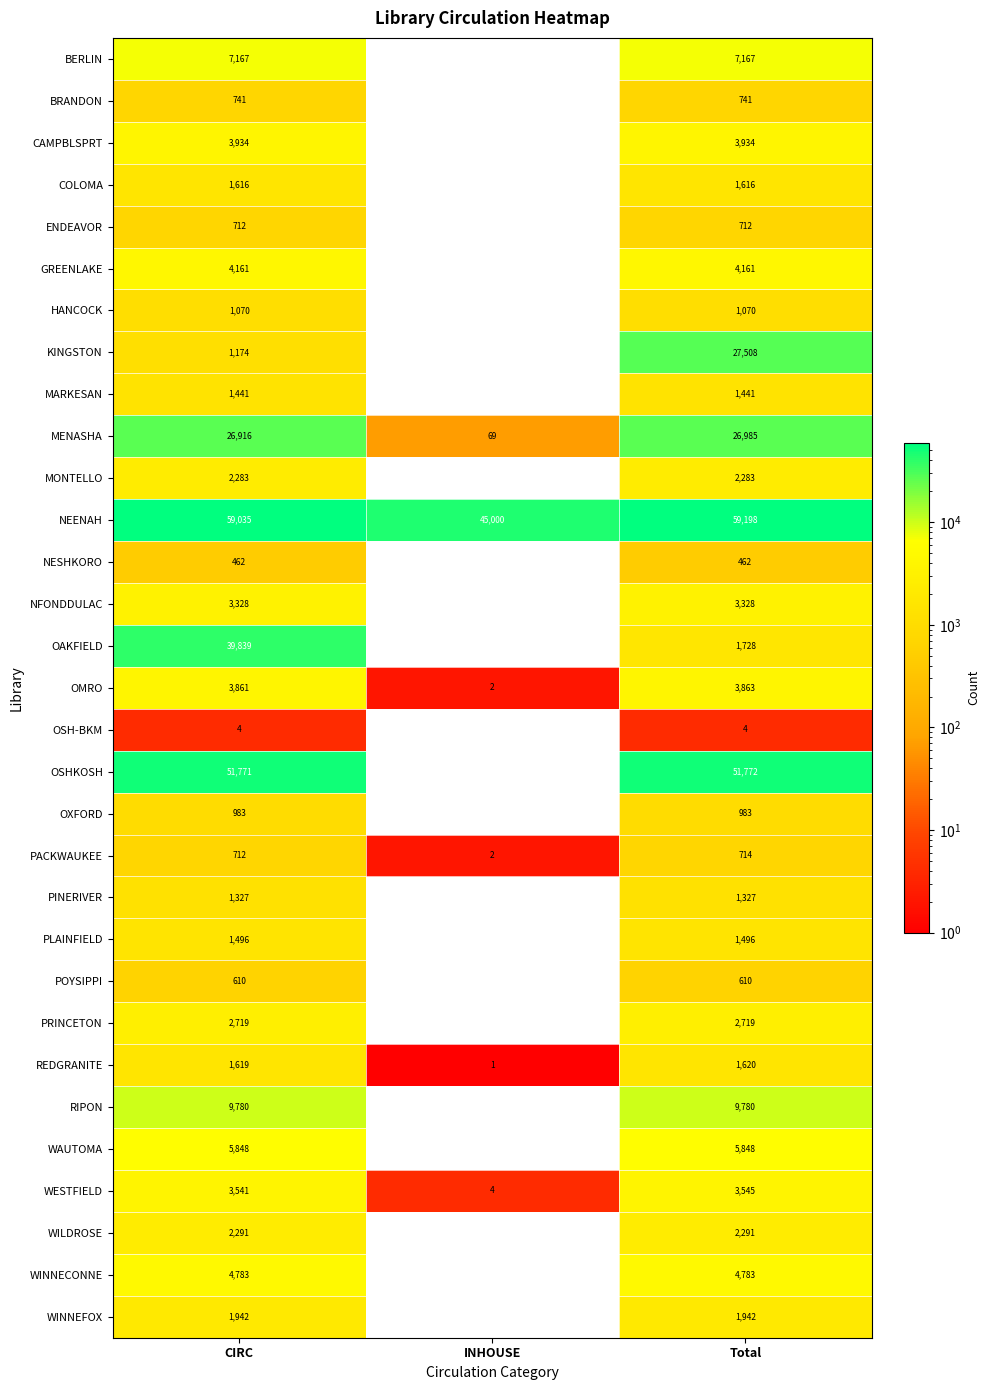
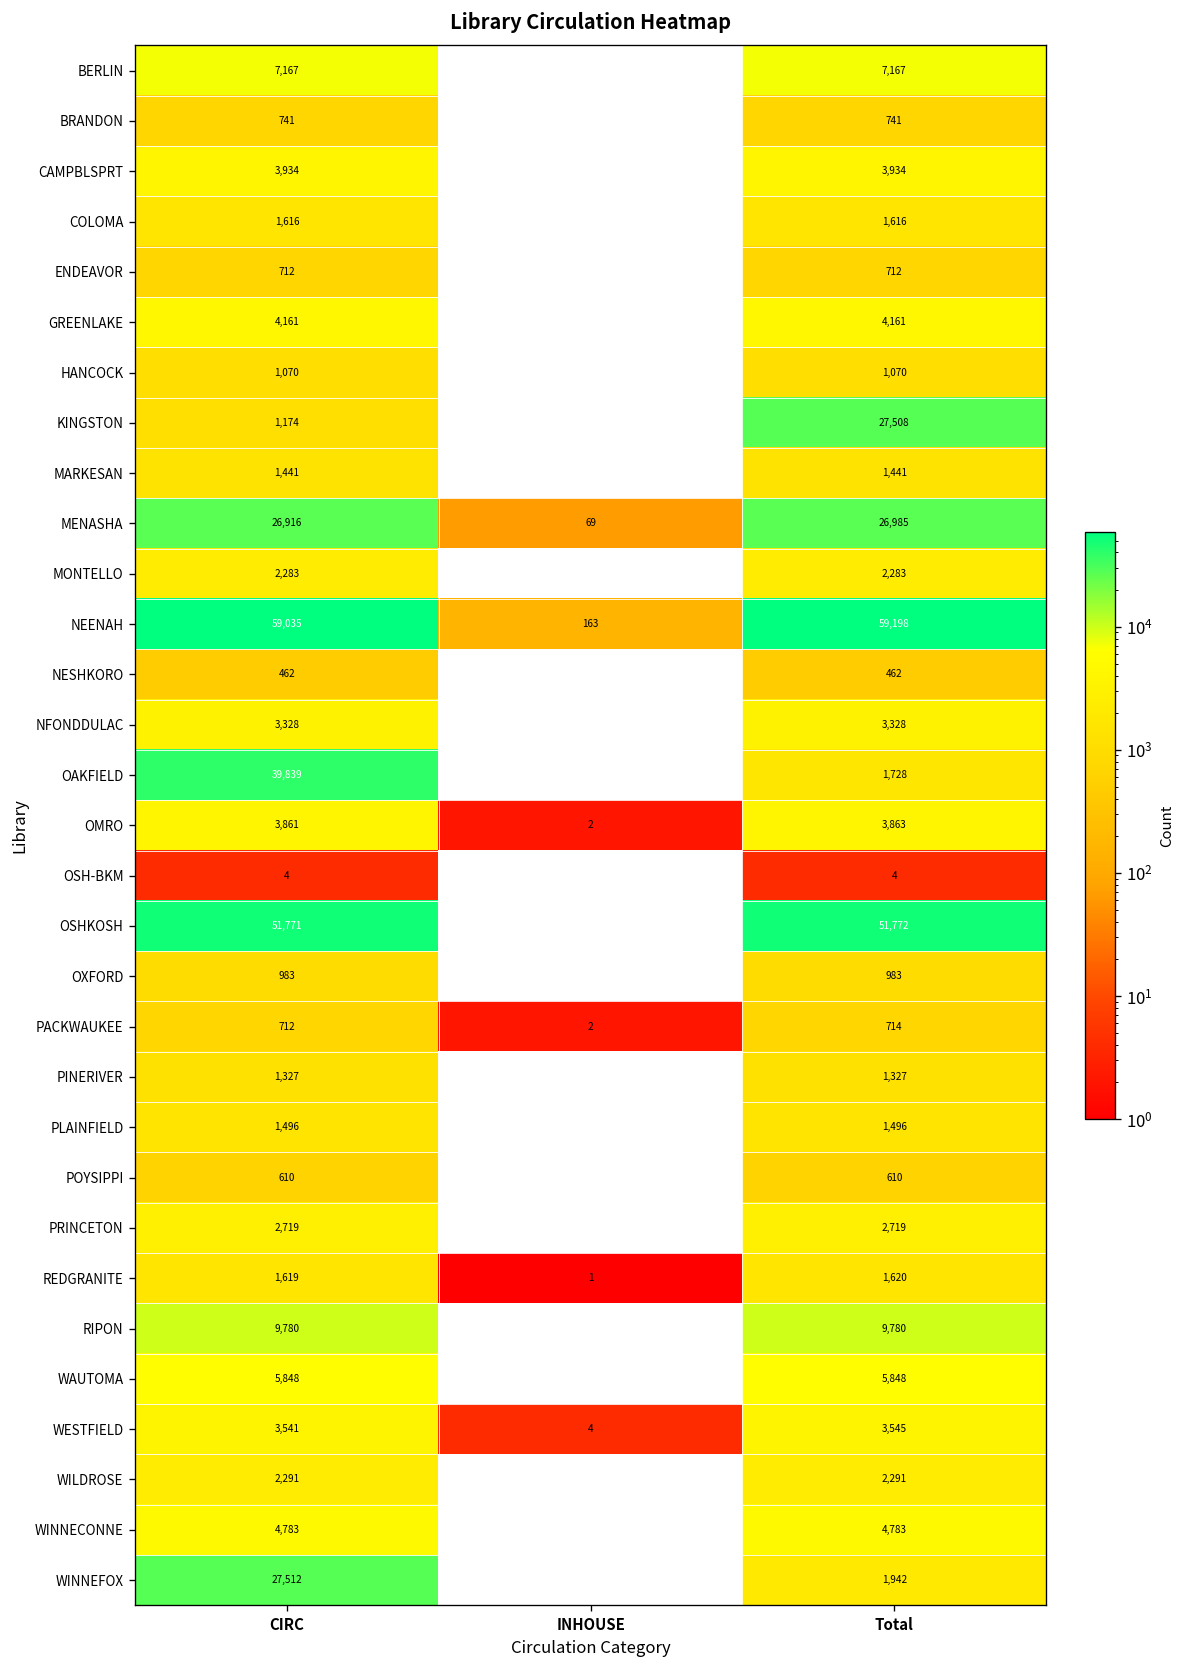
NEENAH, INHOUSE: 45,000 -> 163
WINNEFOX, CIRC: 1,942 -> 27,512
